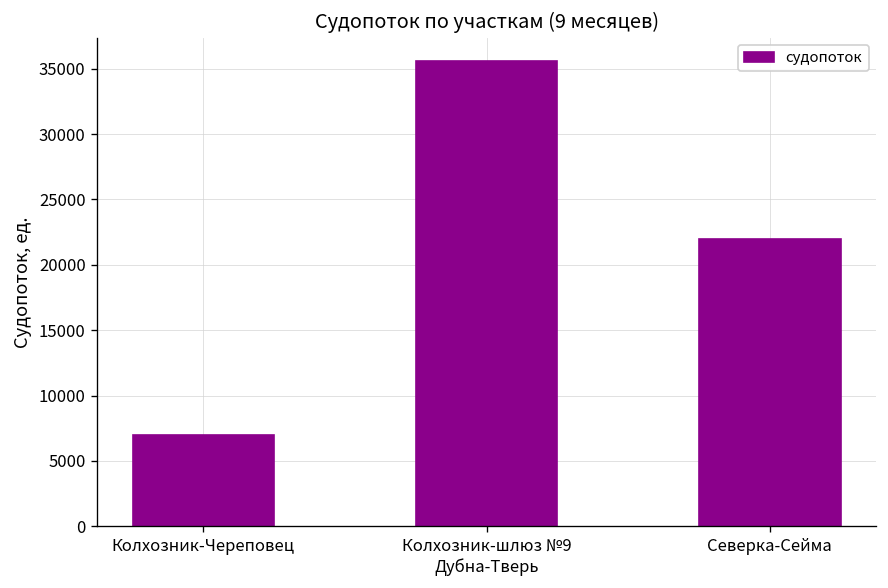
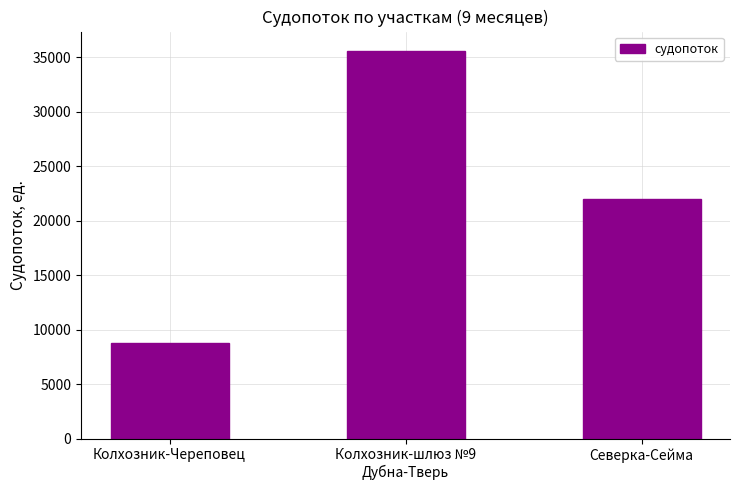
Колхозник-Череповец: 7000 -> 8800
